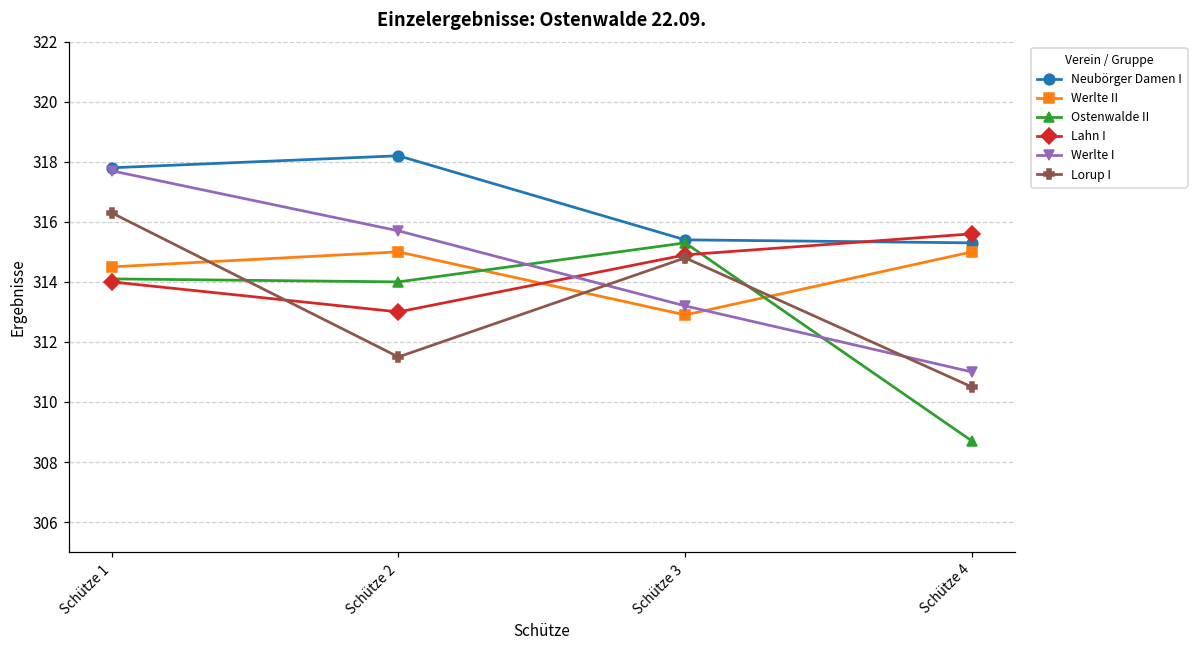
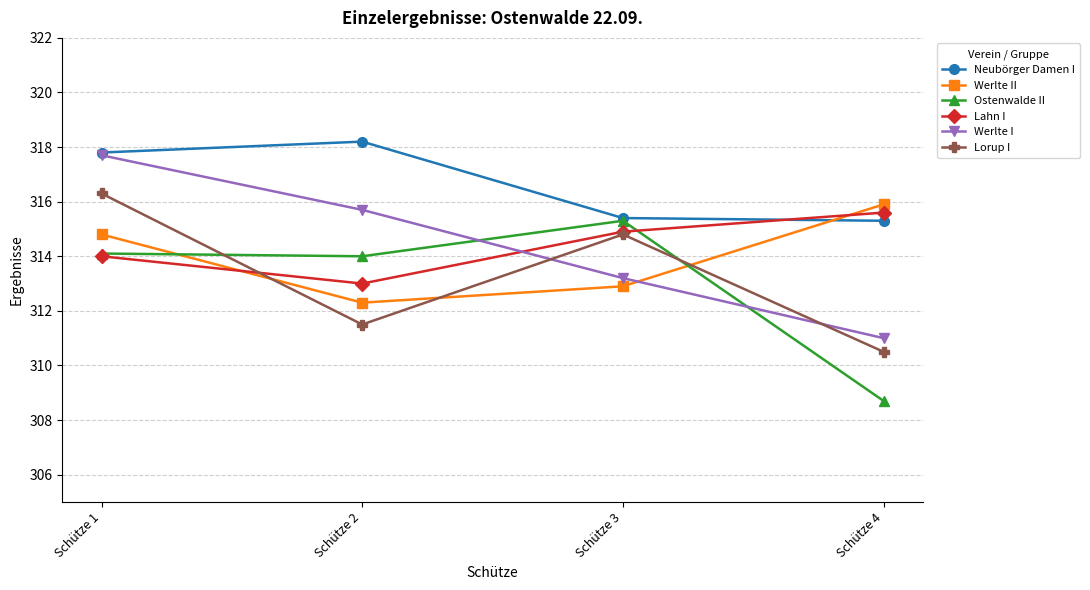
Werlte II, Schütze 1: 314.5 -> 314.8
Werlte II, Schütze 2: 315.0 -> 312.3
Werlte II, Schütze 4: 315.0 -> 315.9
